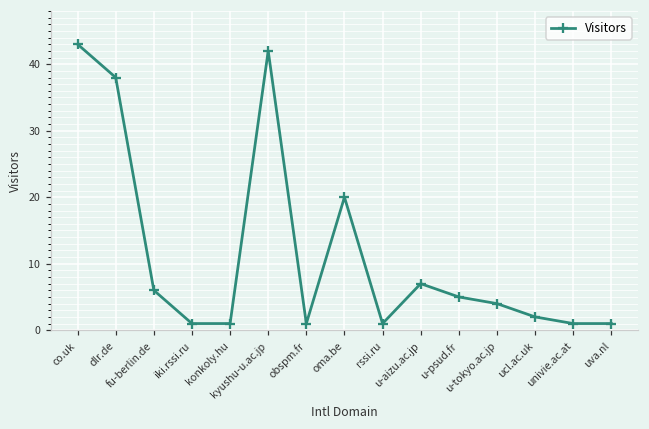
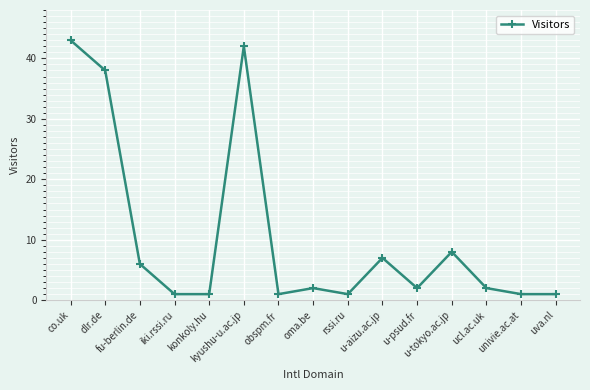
oma.be: 20 -> 2
u-psud.fr: 5 -> 2
u-tokyo.ac.jp: 4 -> 8
